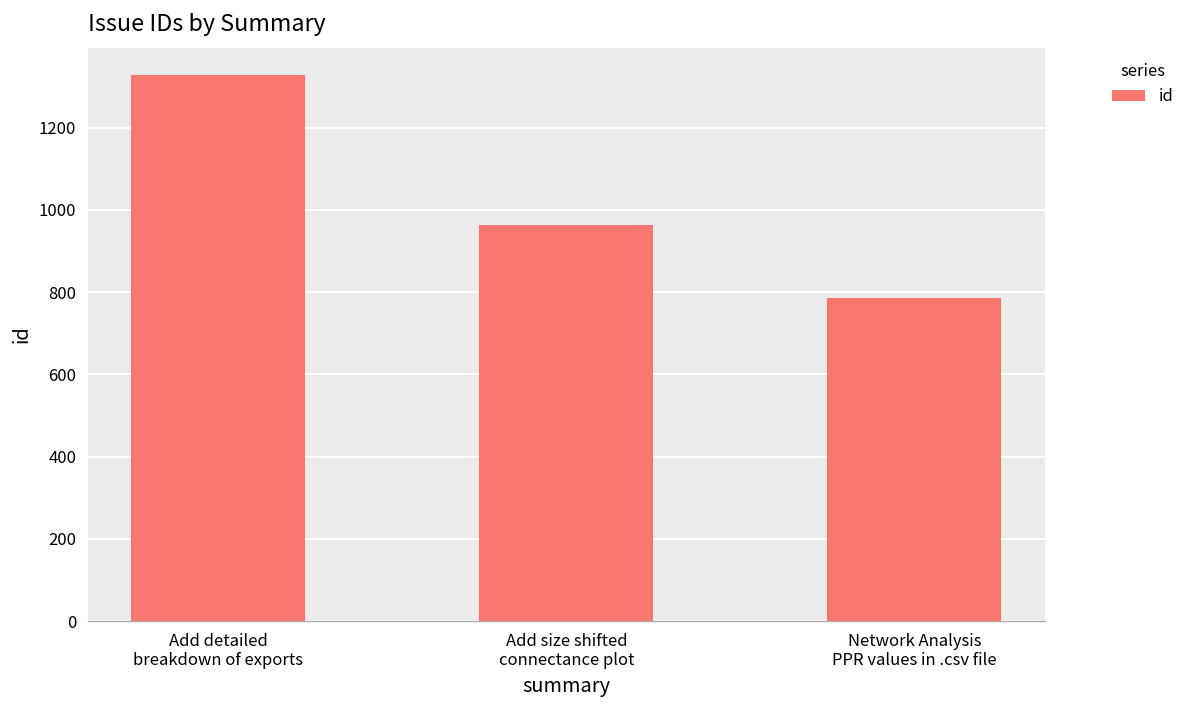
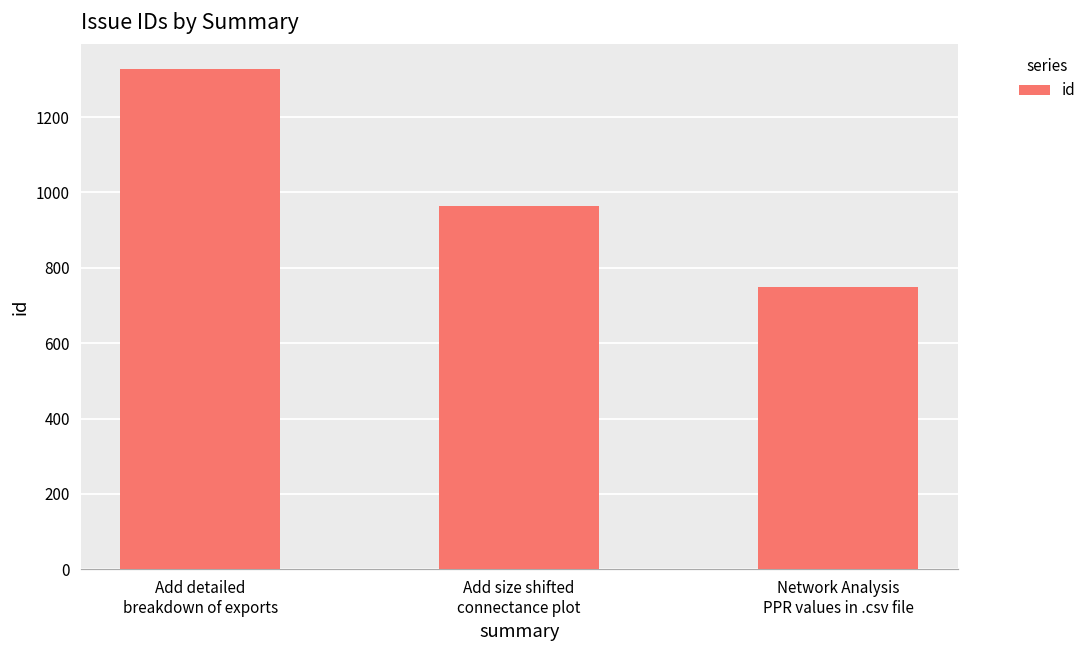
Network Analysis PPR values in .csv file: 790 -> 750
